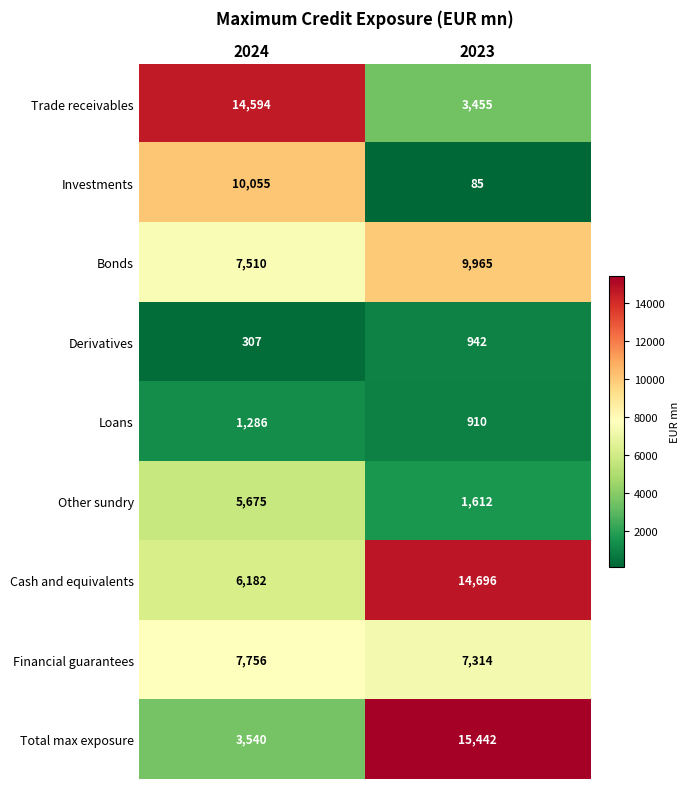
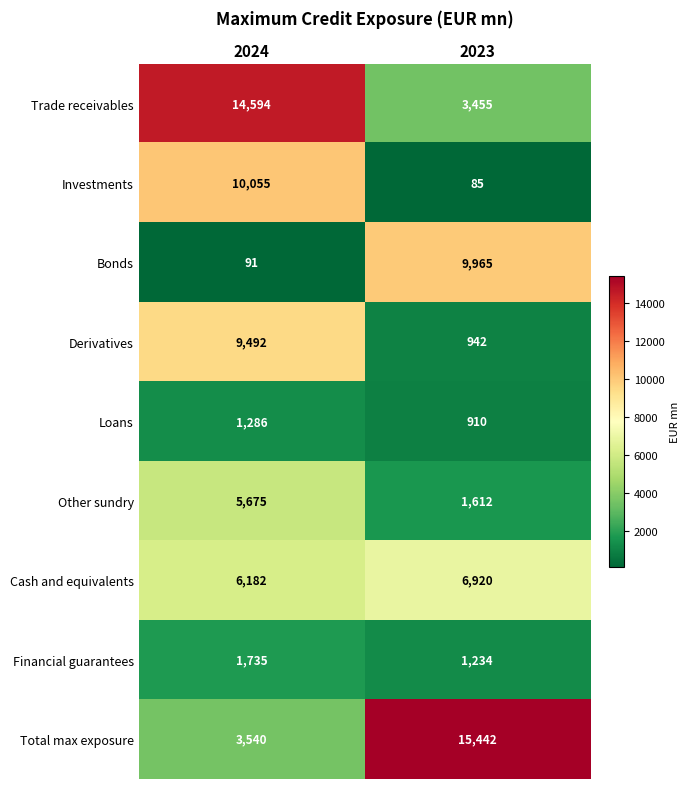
Bonds, 2024: 7,510 -> 91
Derivatives, 2024: 307 -> 9,492
Cash and equivalents, 2023: 14,696 -> 6,920
Financial guarantees, 2024: 7,756 -> 1,735
Financial guarantees, 2023: 7,314 -> 1,234
